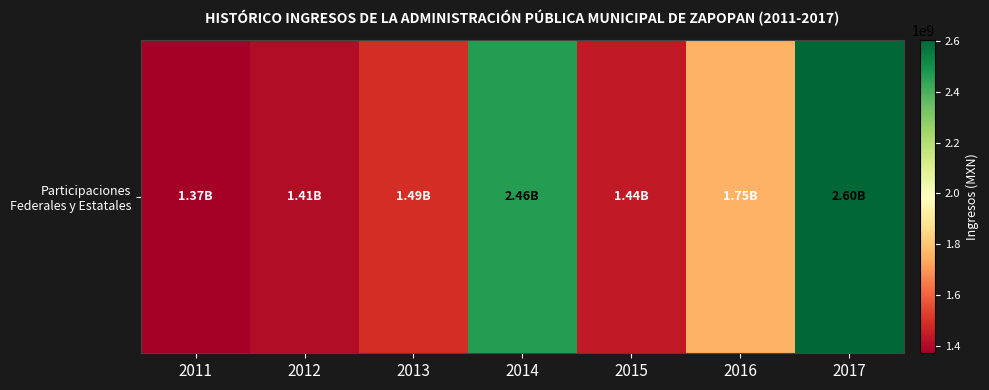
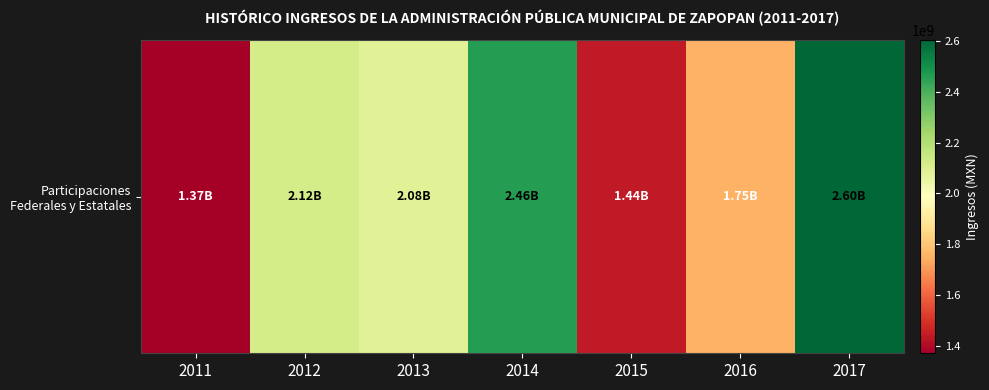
Participaciones Federales y Estatales, 2012: 1.41B -> 2.12B
Participaciones Federales y Estatales, 2013: 1.49B -> 2.08B
